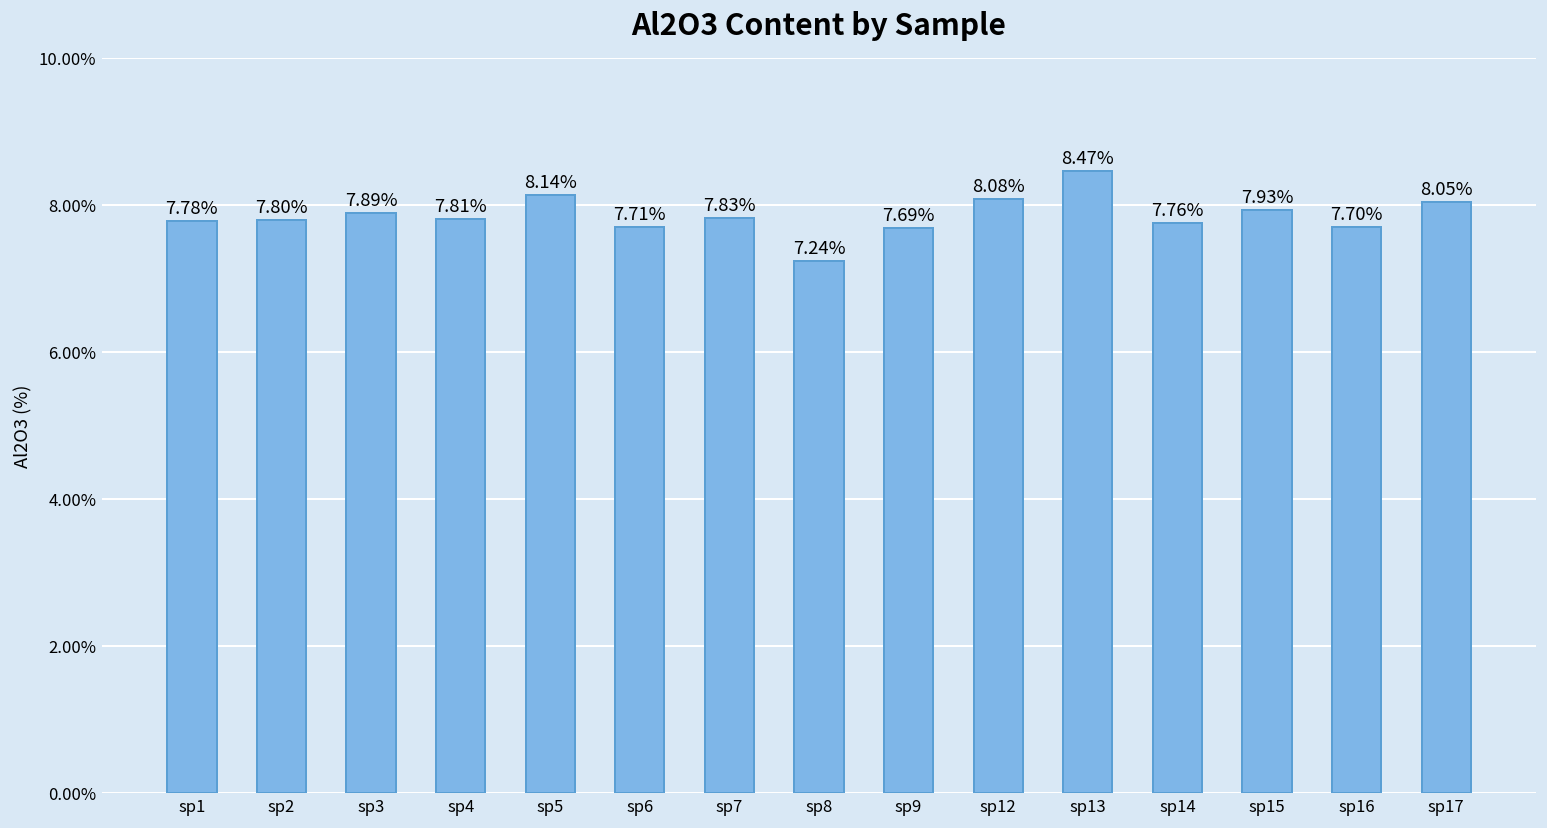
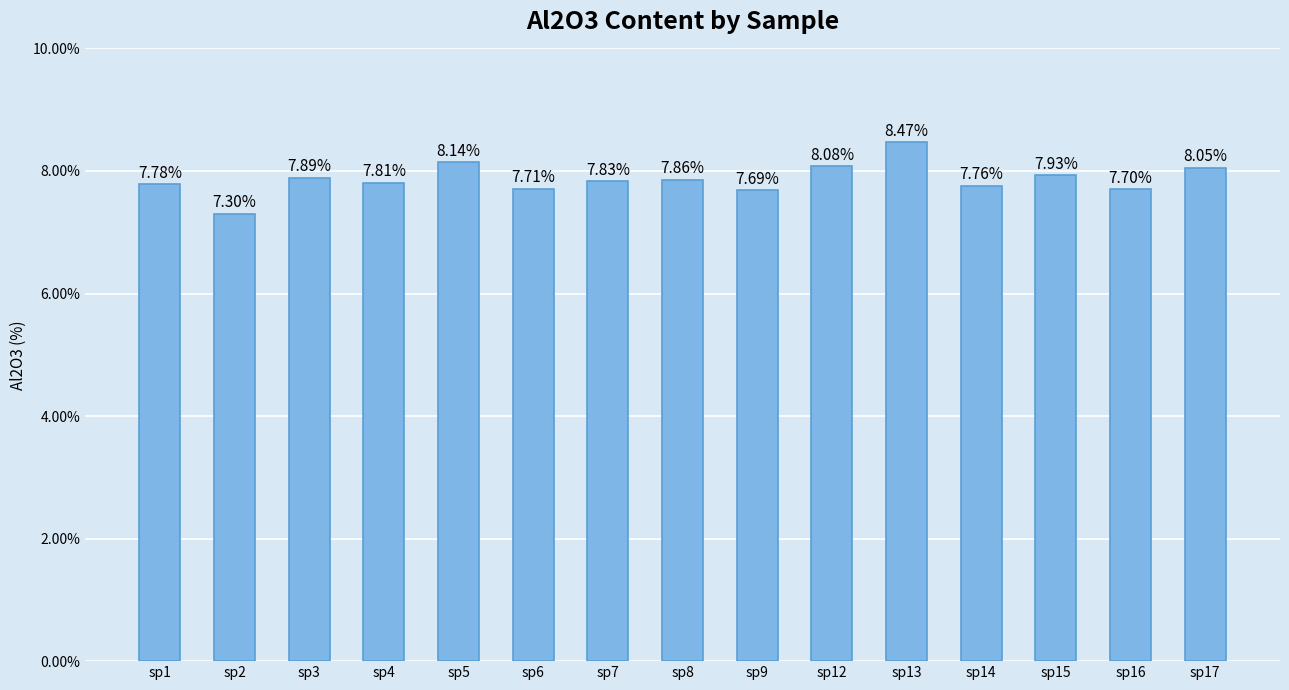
sp2: 7.80% -> 7.30%
sp8: 7.24% -> 7.86%
